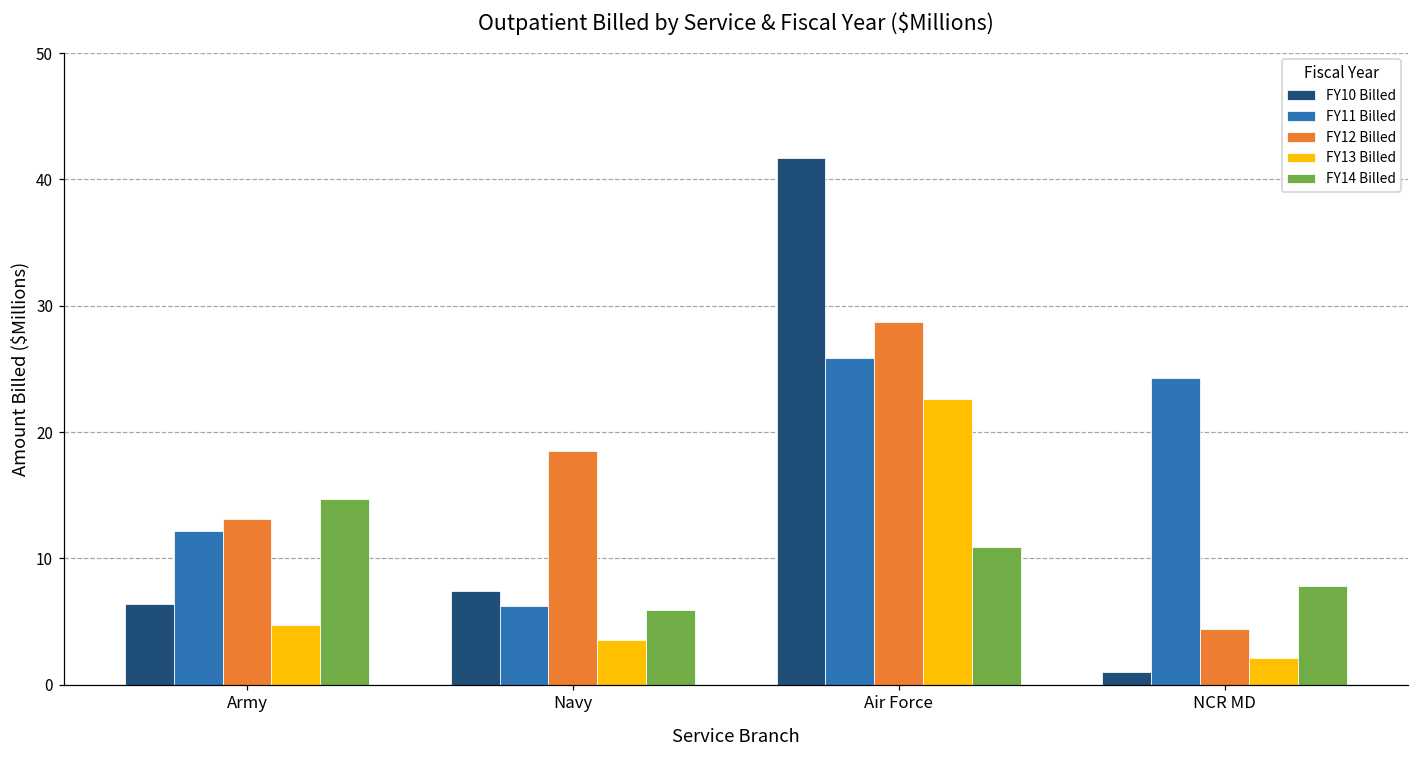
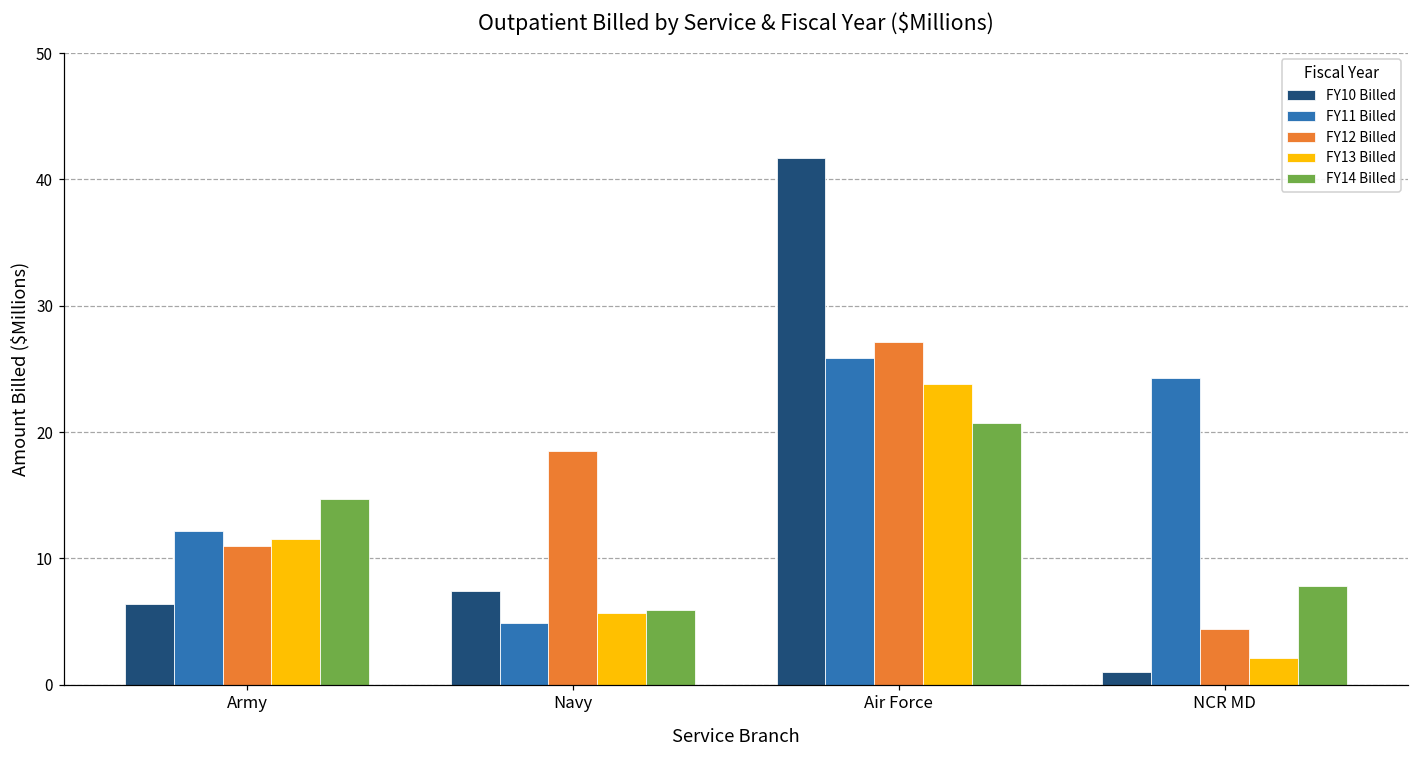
FY12 Billed, Army: 13.1 -> 11.0
FY13 Billed, Army: 4.7 -> 11.5
FY11 Billed, Navy: 6.2 -> 4.9
FY13 Billed, Navy: 3.5 -> 5.7
FY12 Billed, Air Force: 28.7 -> 27.1
FY13 Billed, Air Force: 22.6 -> 23.8
FY14 Billed, Air Force: 10.9 -> 20.7
